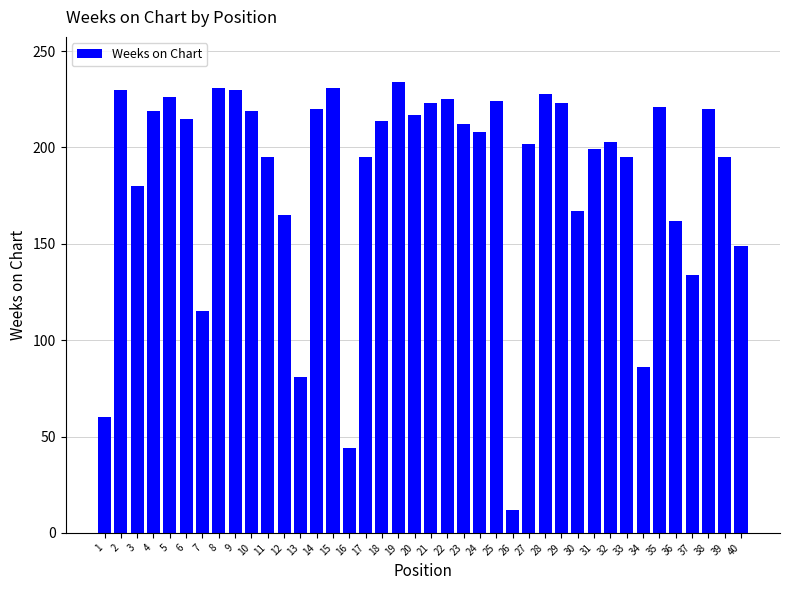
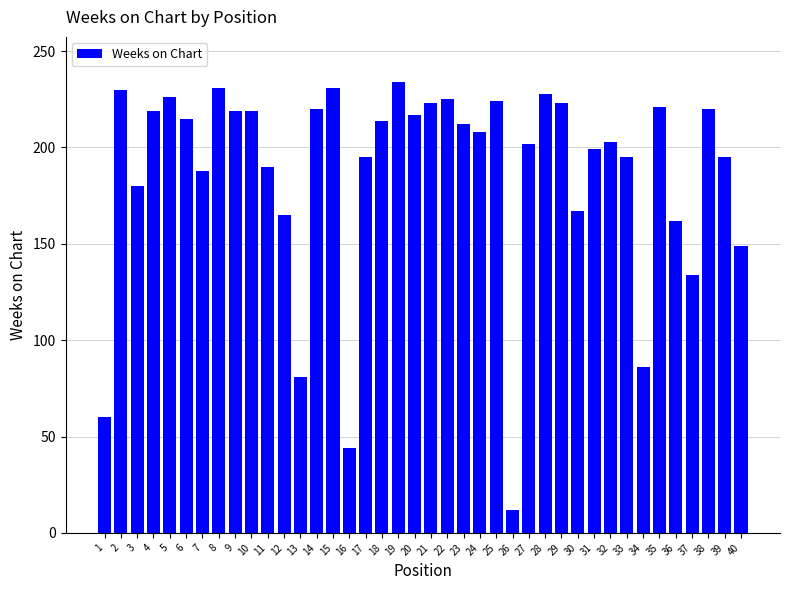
7: 115 -> 188
9: 230 -> 219
11: 195 -> 190
